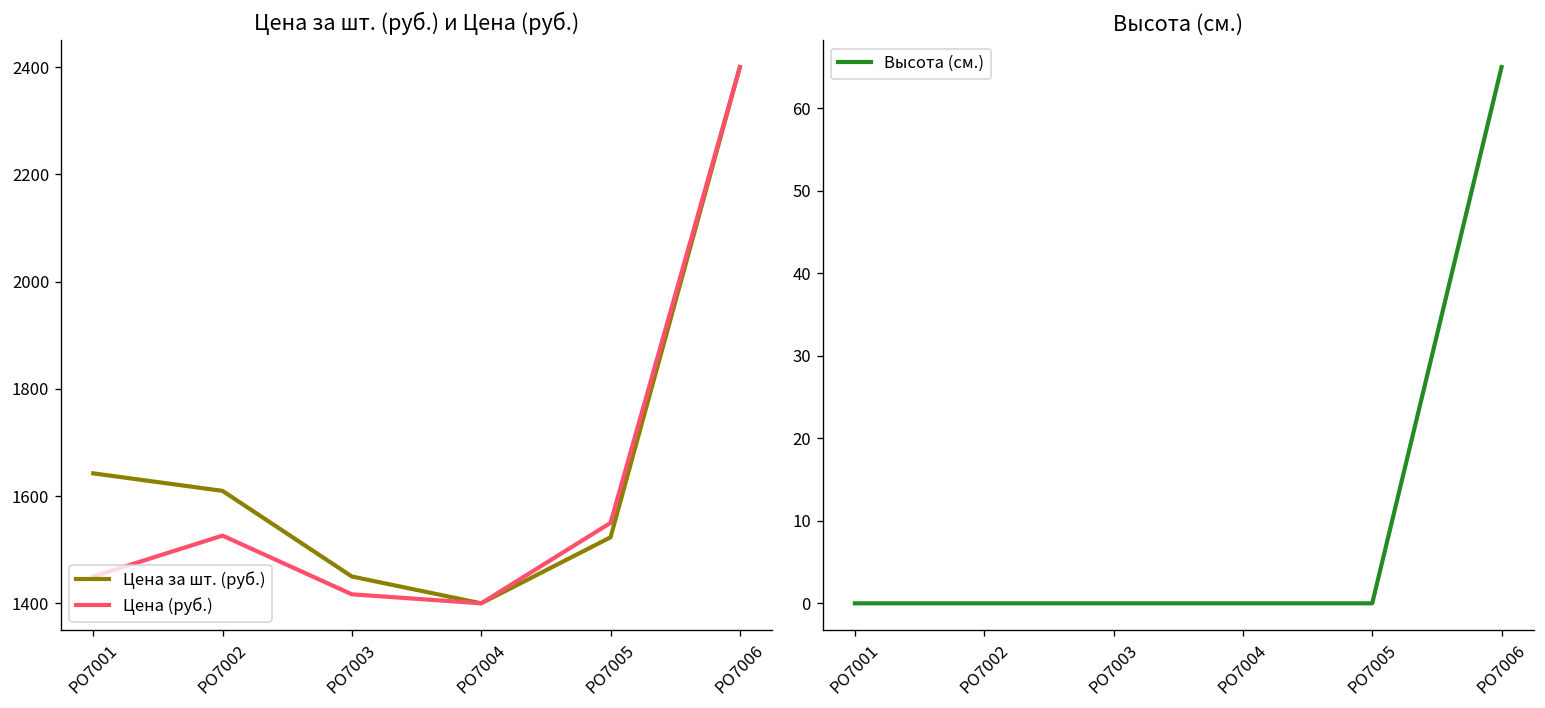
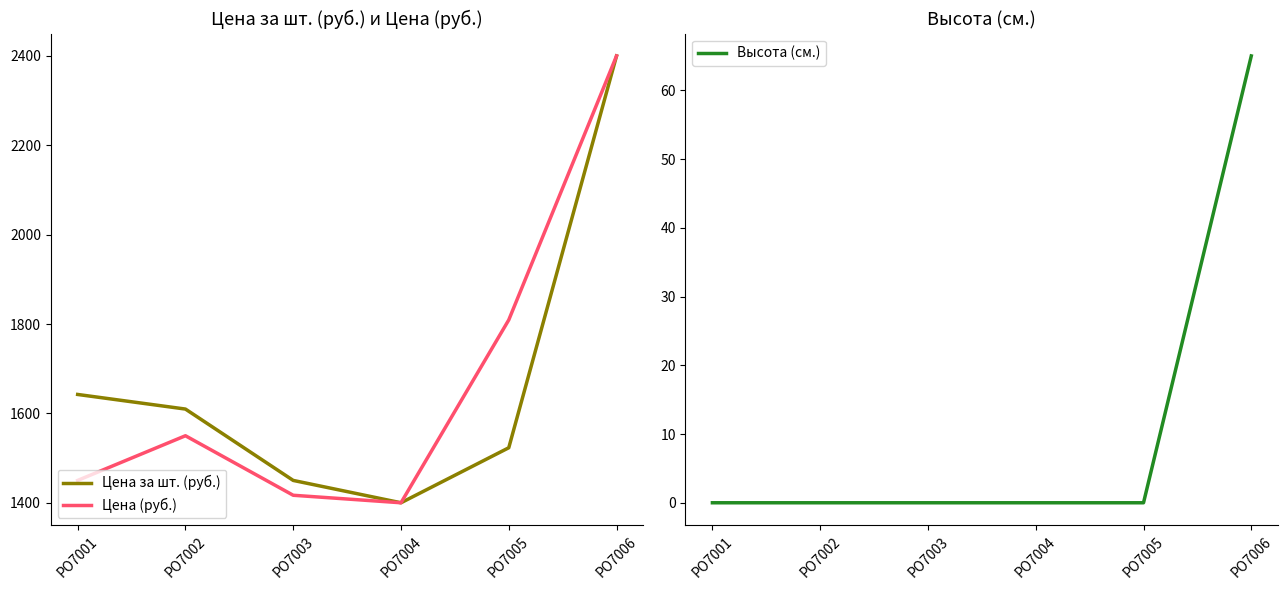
Цена за шт. (руб.) и Цена (руб.), Цена (руб.), РО7002: 1530 -> 1550
Цена за шт. (руб.) и Цена (руб.), Цена (руб.), РО7005: 1550 -> 1810
